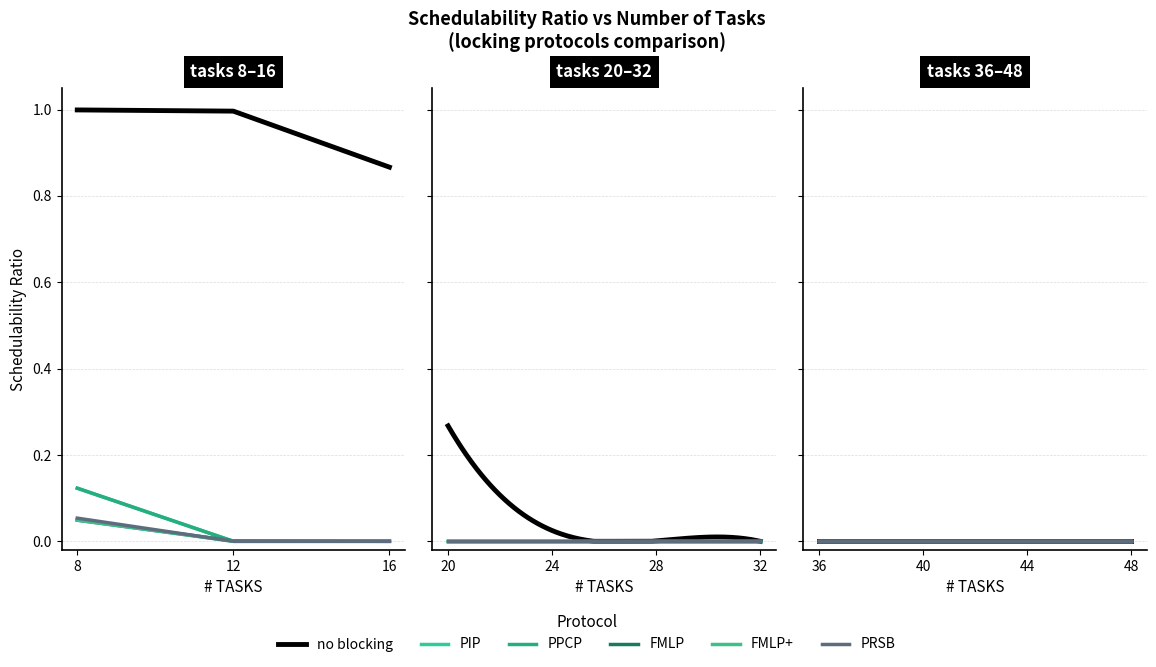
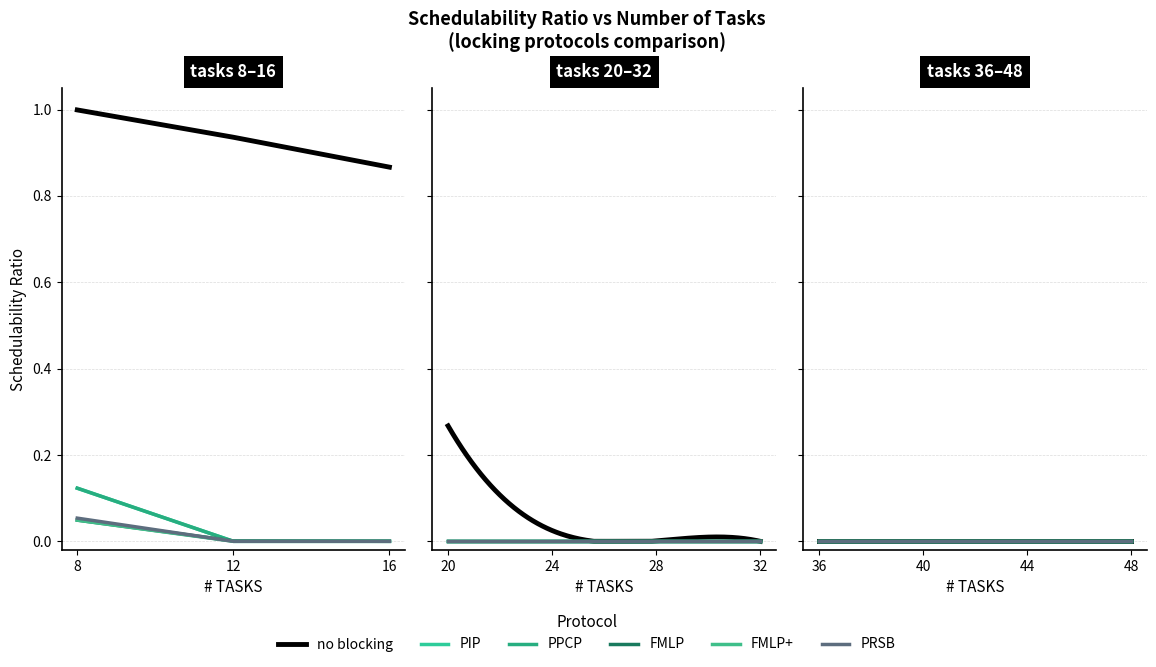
tasks 8–16, no blocking, 12: 1.00 -> 0.94
